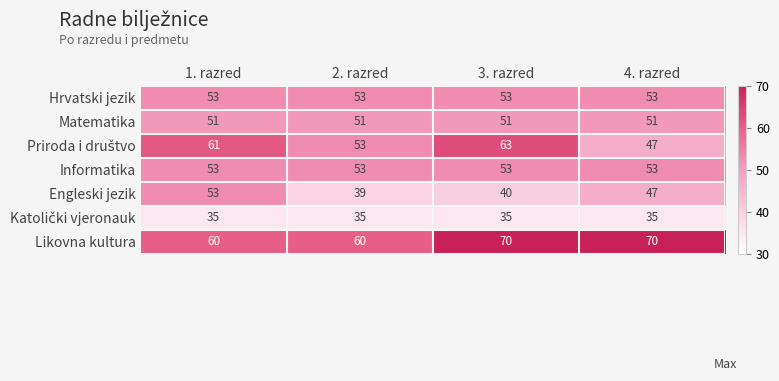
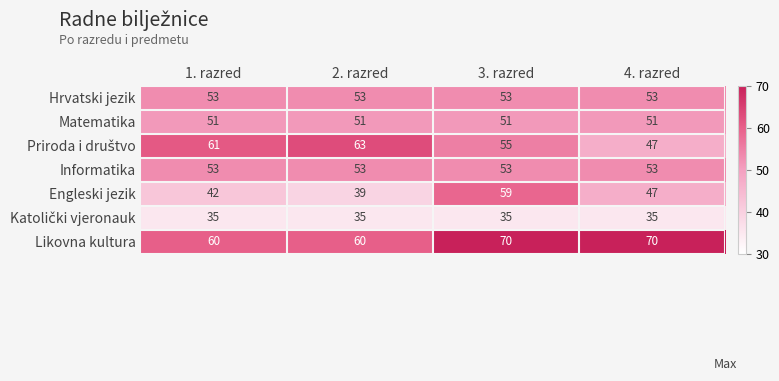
Priroda i društvo, 2. razred: 53 -> 63
Priroda i društvo, 3. razred: 63 -> 55
Engleski jezik, 1. razred: 53 -> 42
Engleski jezik, 3. razred: 40 -> 59
